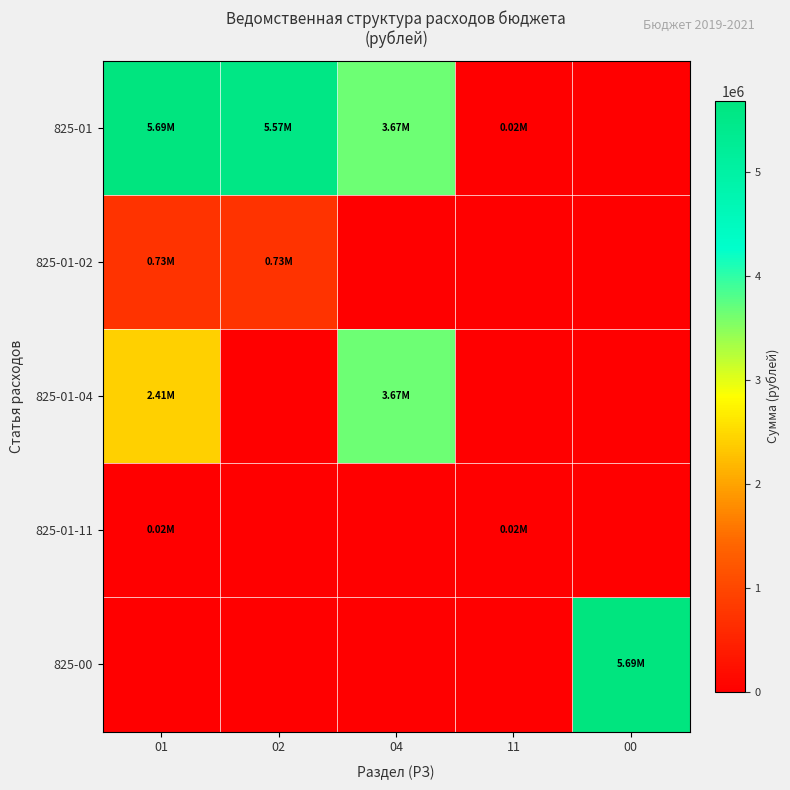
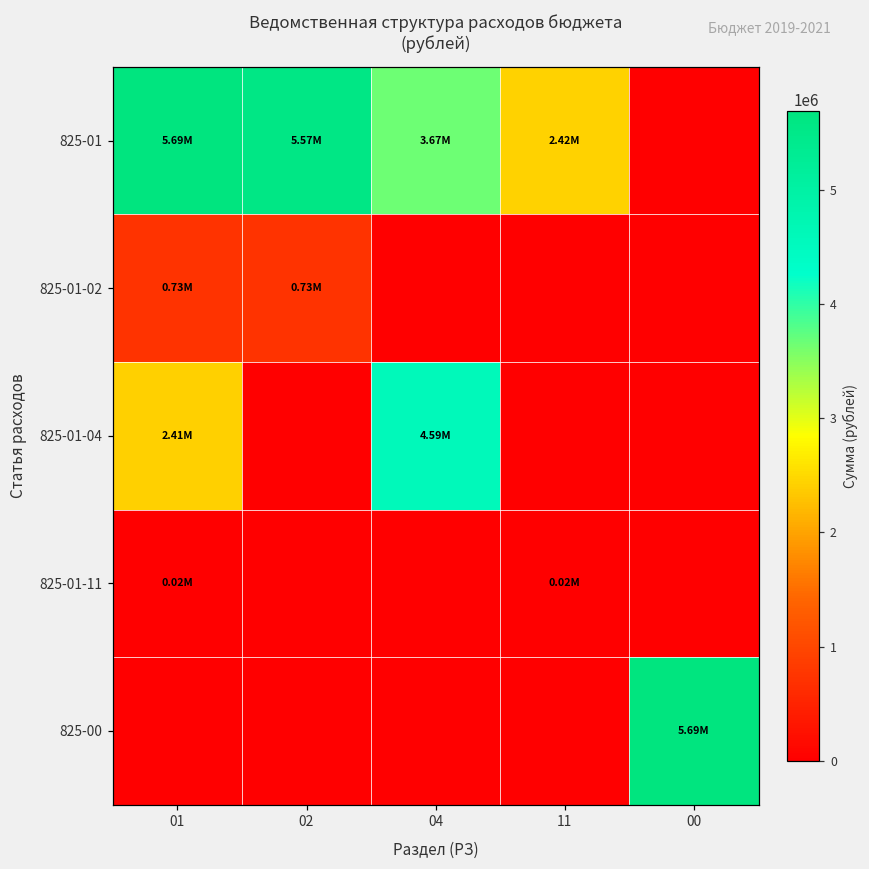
825-01, 11: 0.02M -> 2.42M
825-01-04, 04: 3.67M -> 4.59M
